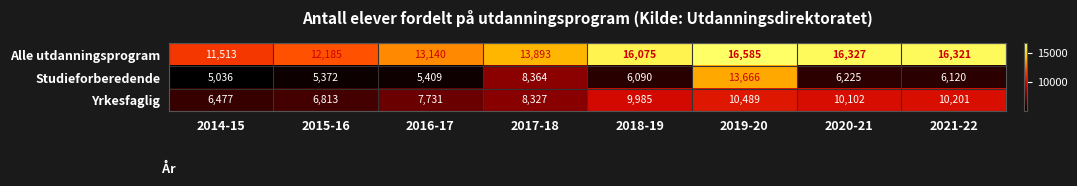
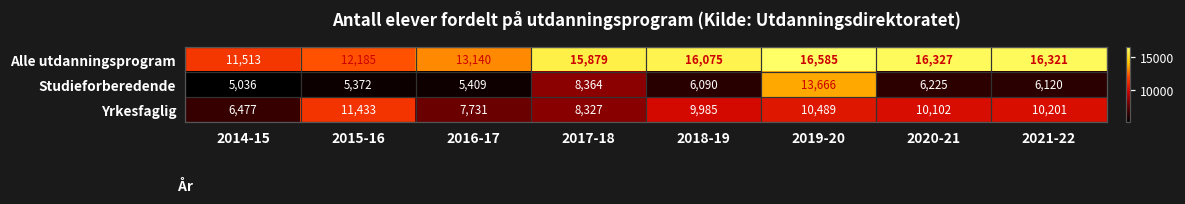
Alle utdanningsprogram, 2017-18: 13,893 -> 15,879
Yrkesfaglig, 2015-16: 6,813 -> 11,433
